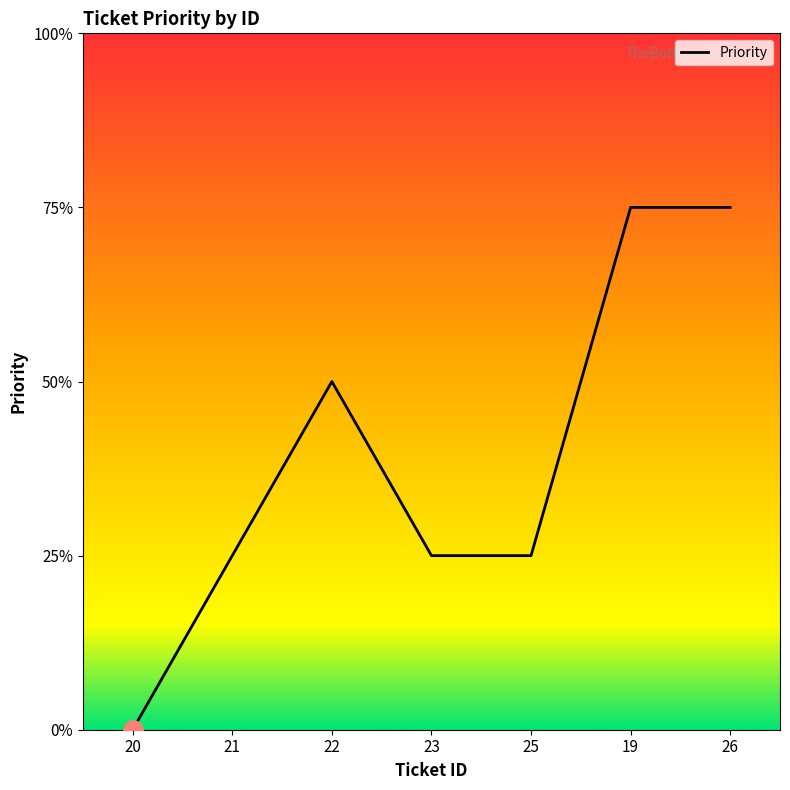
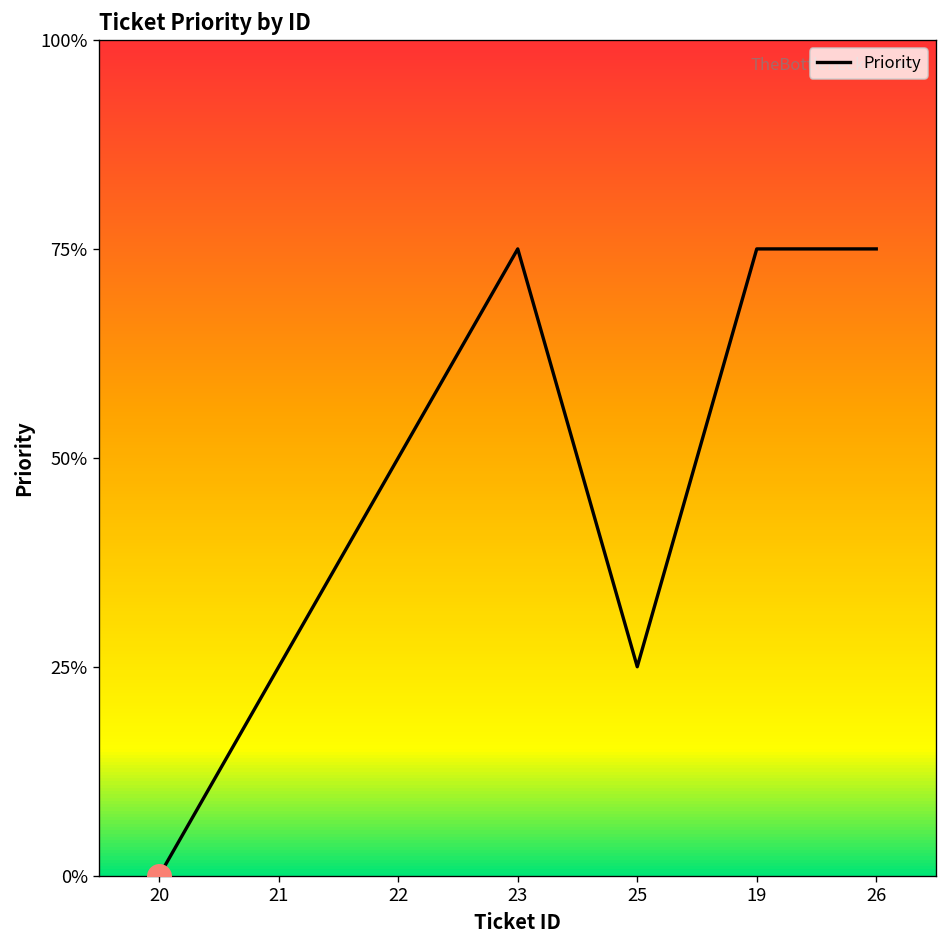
Priority, 23: 25% -> 75%
